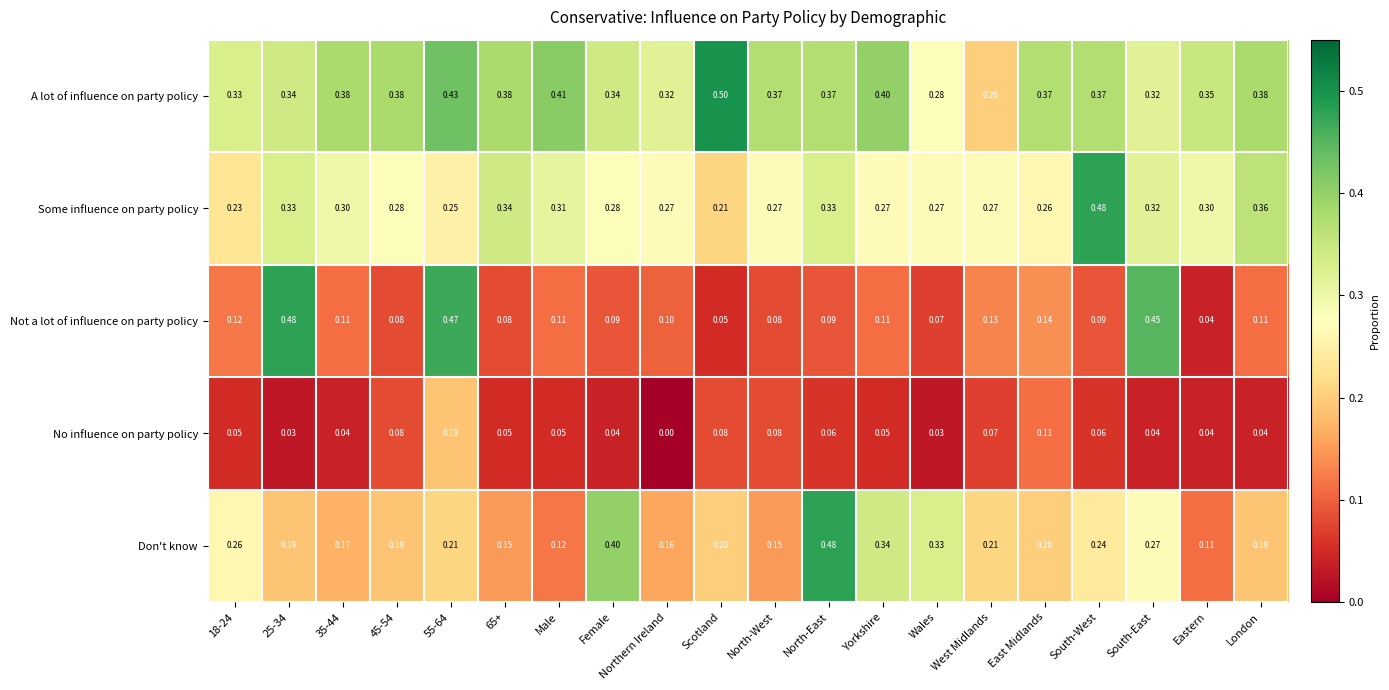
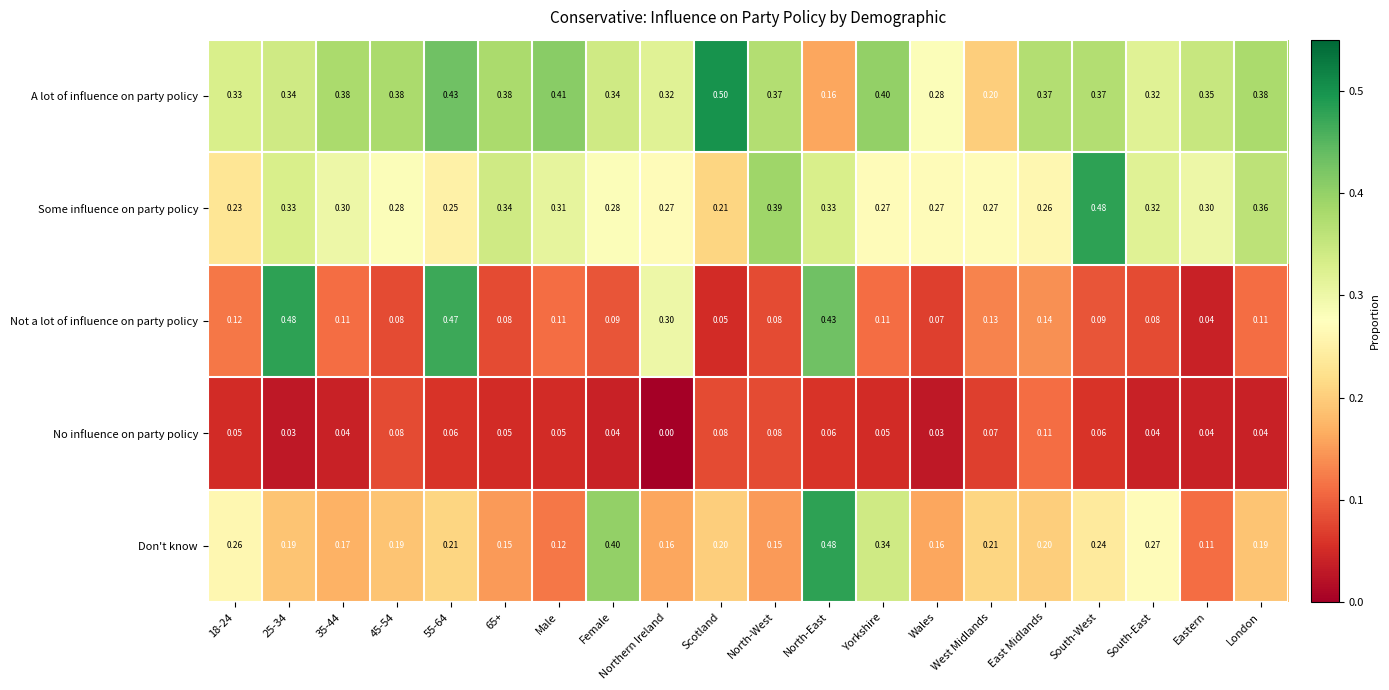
A lot of influence on party policy, North-East: 0.37 -> 0.16
Some influence on party policy, North-West: 0.27 -> 0.39
Not a lot of influence on party policy, Northern Ireland: 0.10 -> 0.30
Not a lot of influence on party policy, North-East: 0.09 -> 0.43
Not a lot of influence on party policy, South-East: 0.45 -> 0.08
No influence on party policy, 55-64: 0.19 -> 0.06
Don't know, Wales: 0.33 -> 0.16
